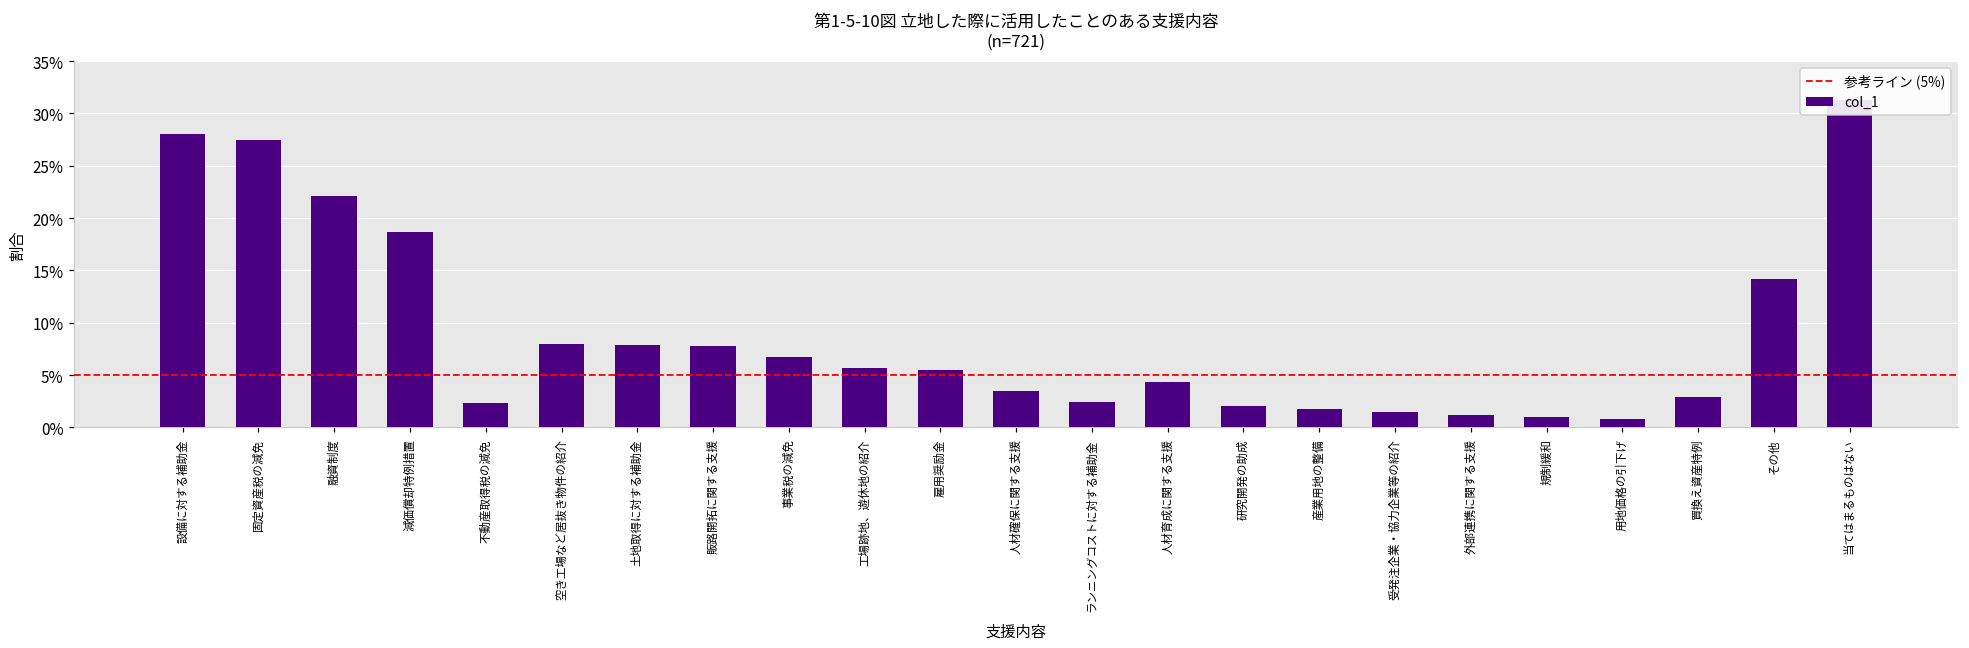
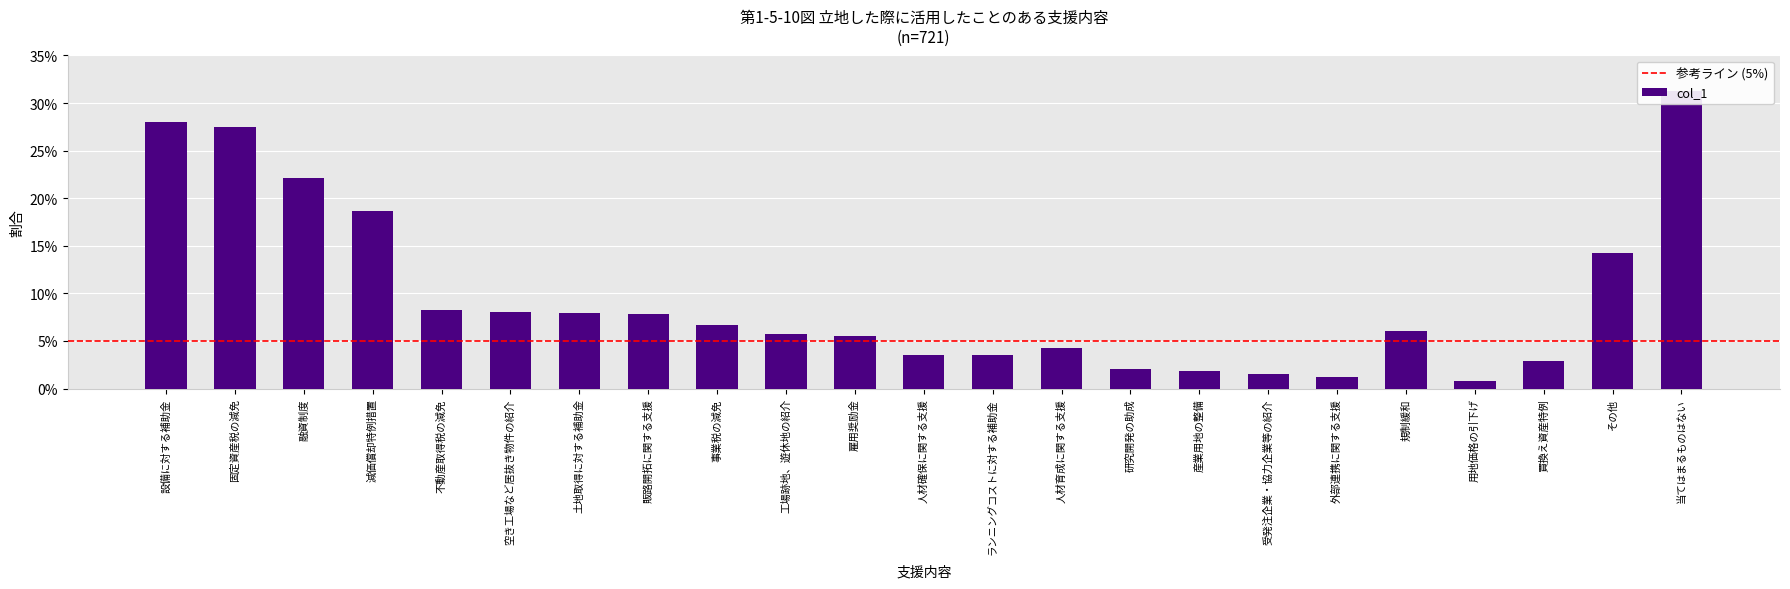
不動産取得税の減免: 2% -> 8%
ランニングコストに対する補助金: 2% -> 4%
規制緩和: 1% -> 6%
